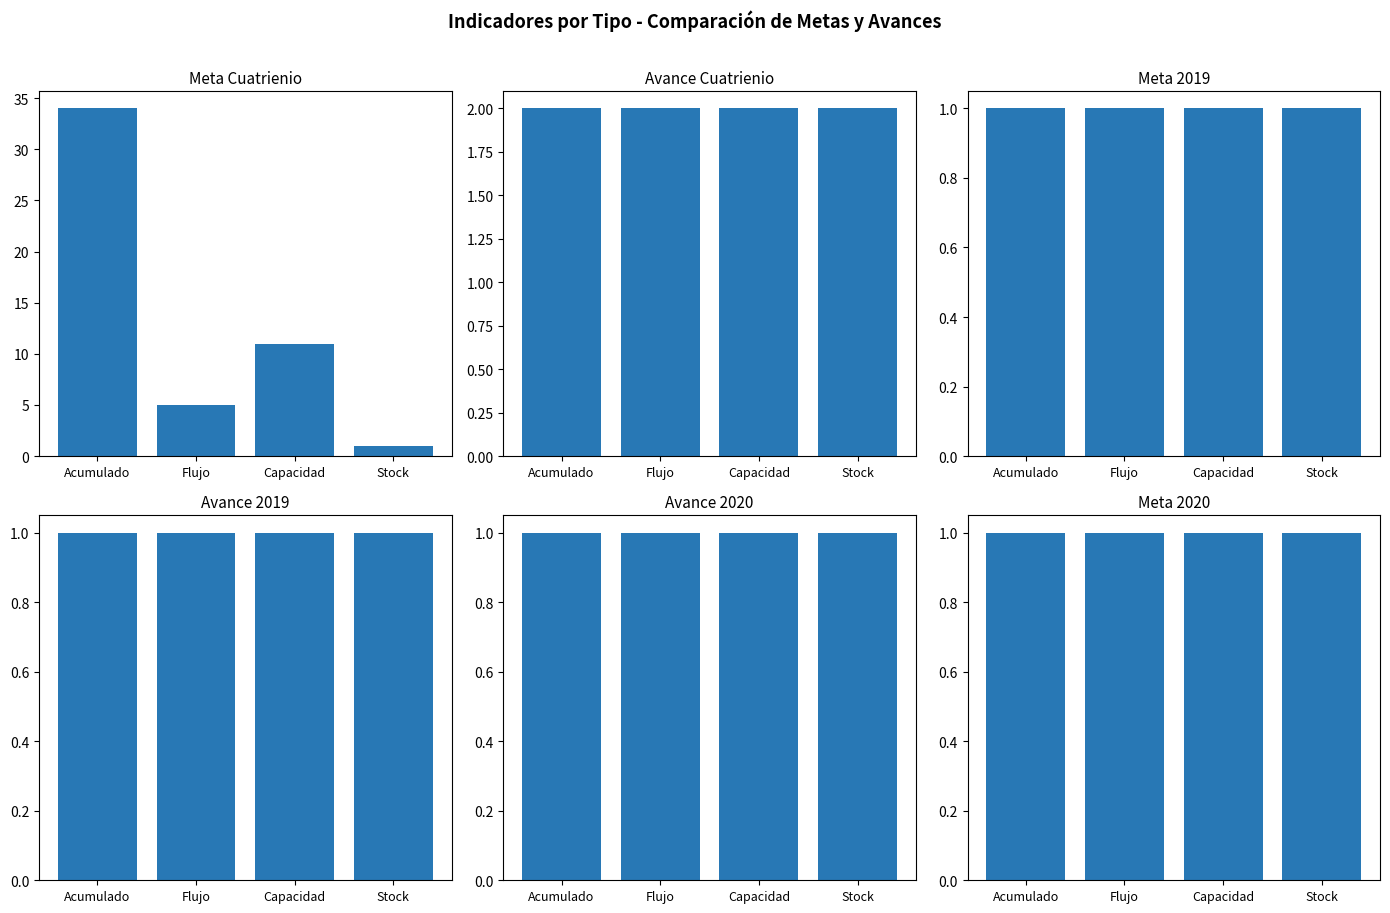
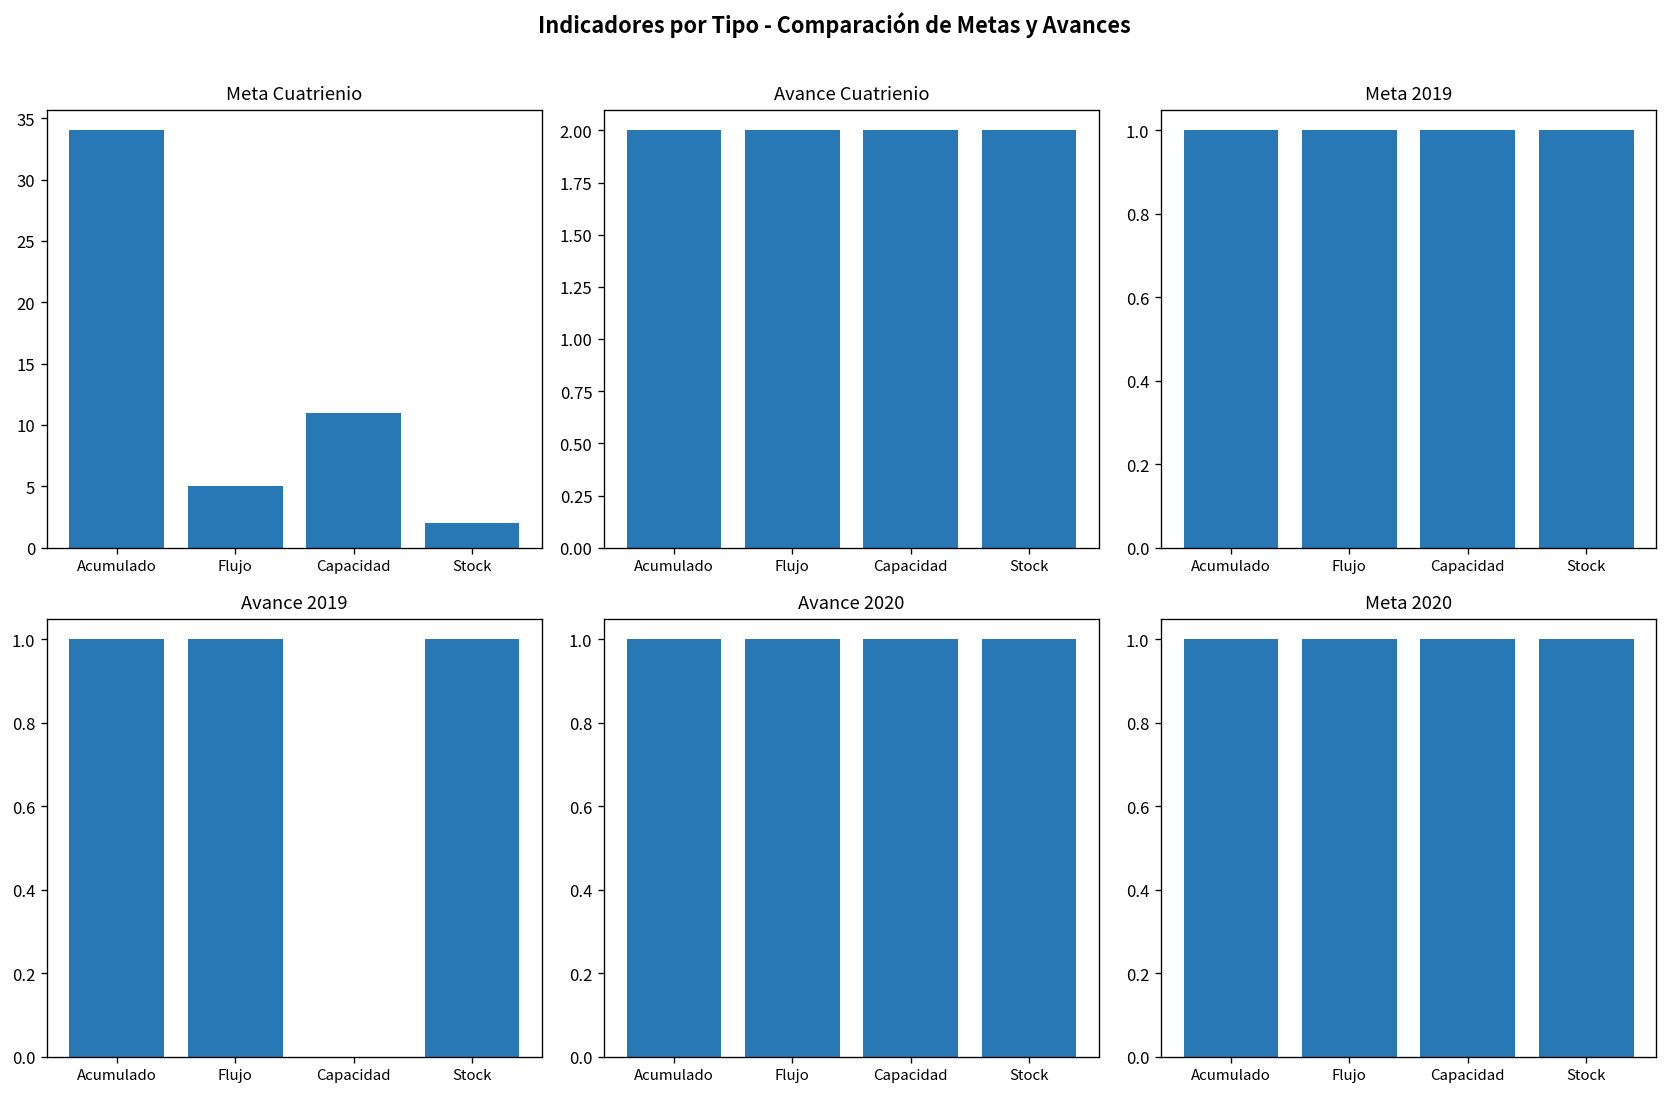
Meta Cuatrienio, Stock: 1 -> 2
Avance 2019, Capacidad: 1 -> 0
